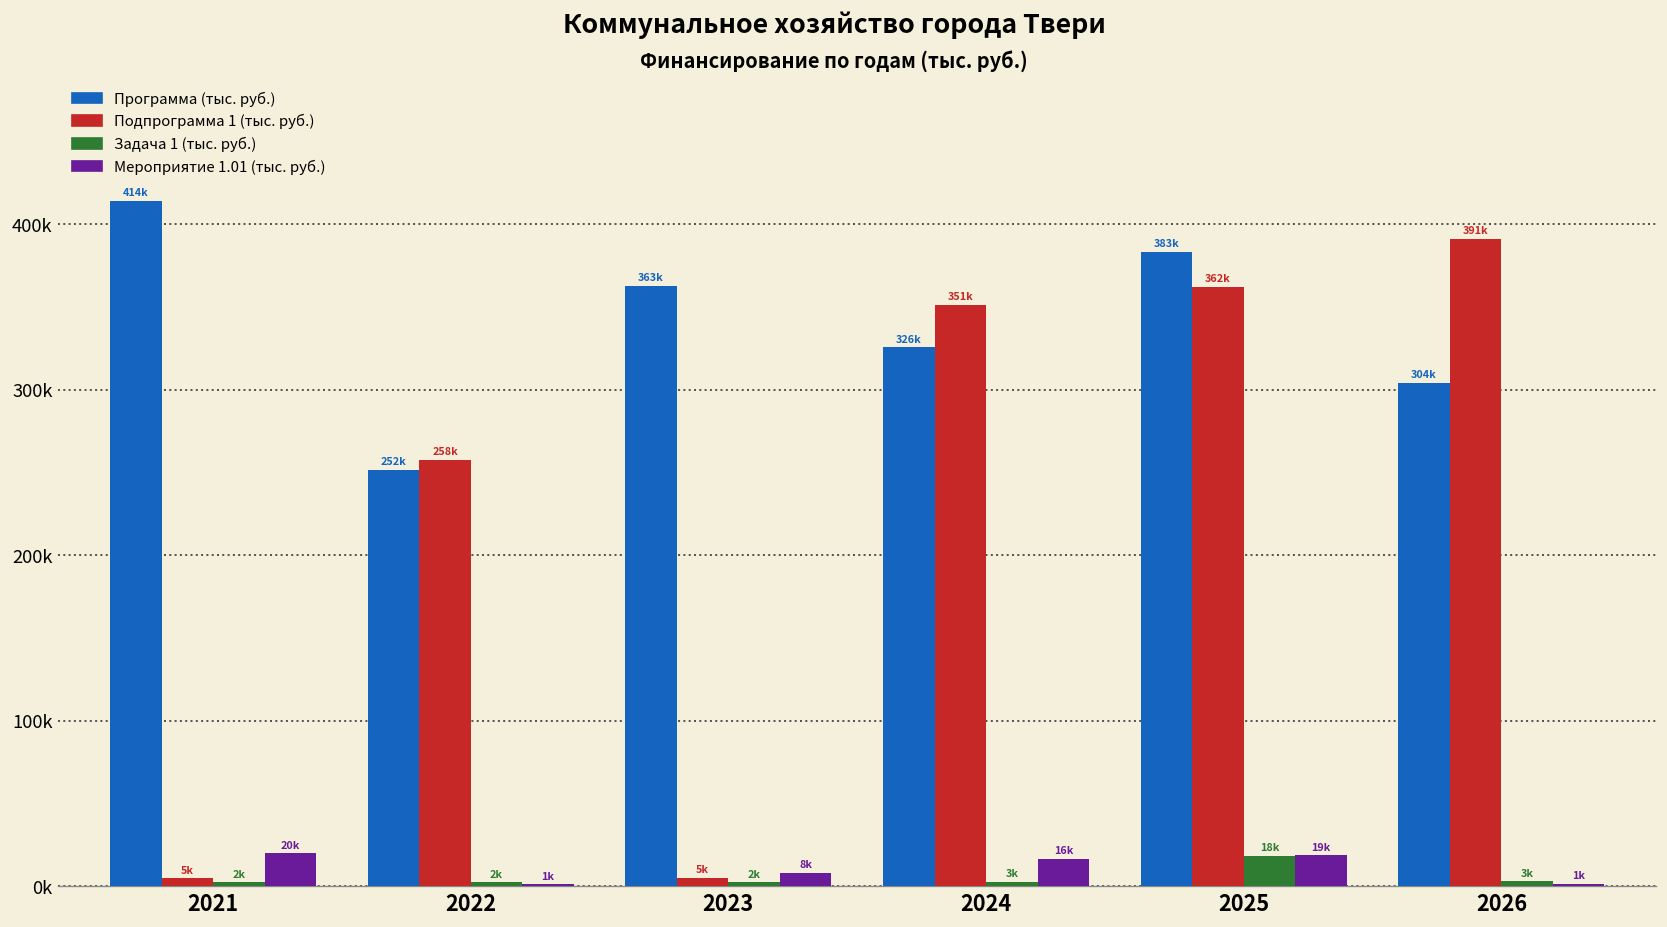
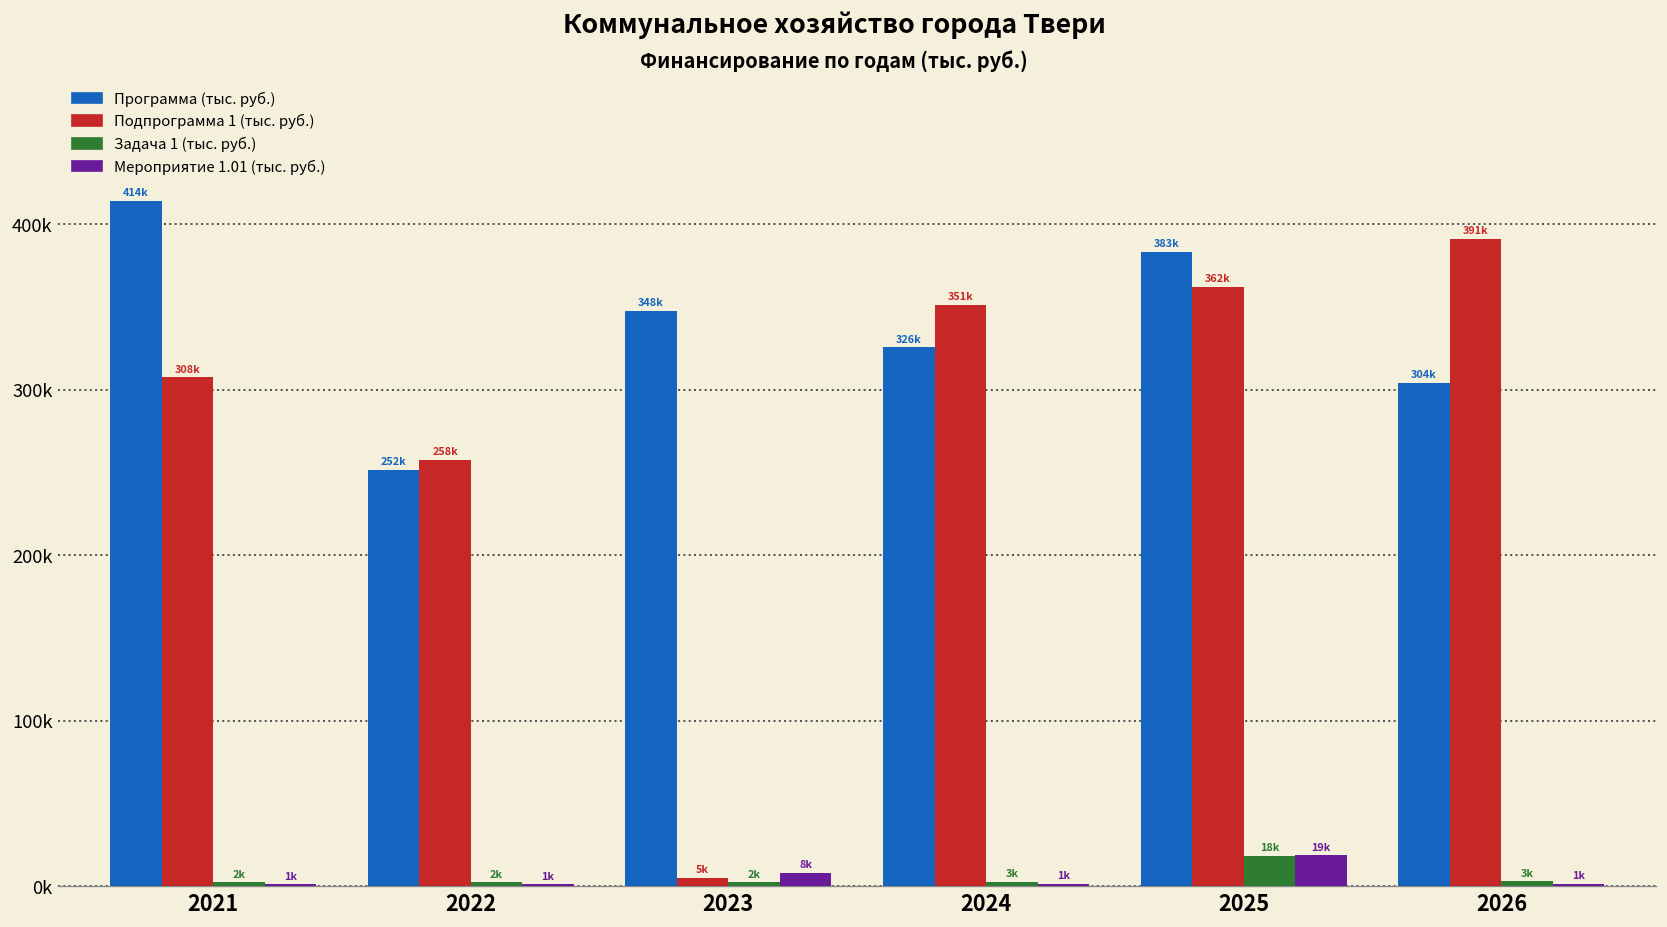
Подпрограмма 1 (тыс. руб.), 2021: 5k -> 308k
Мероприятие 1.01 (тыс. руб.), 2021: 20k -> 1k
Программа (тыс. руб.), 2023: 363k -> 348k
Мероприятие 1.01 (тыс. руб.), 2024: 16k -> 1k
